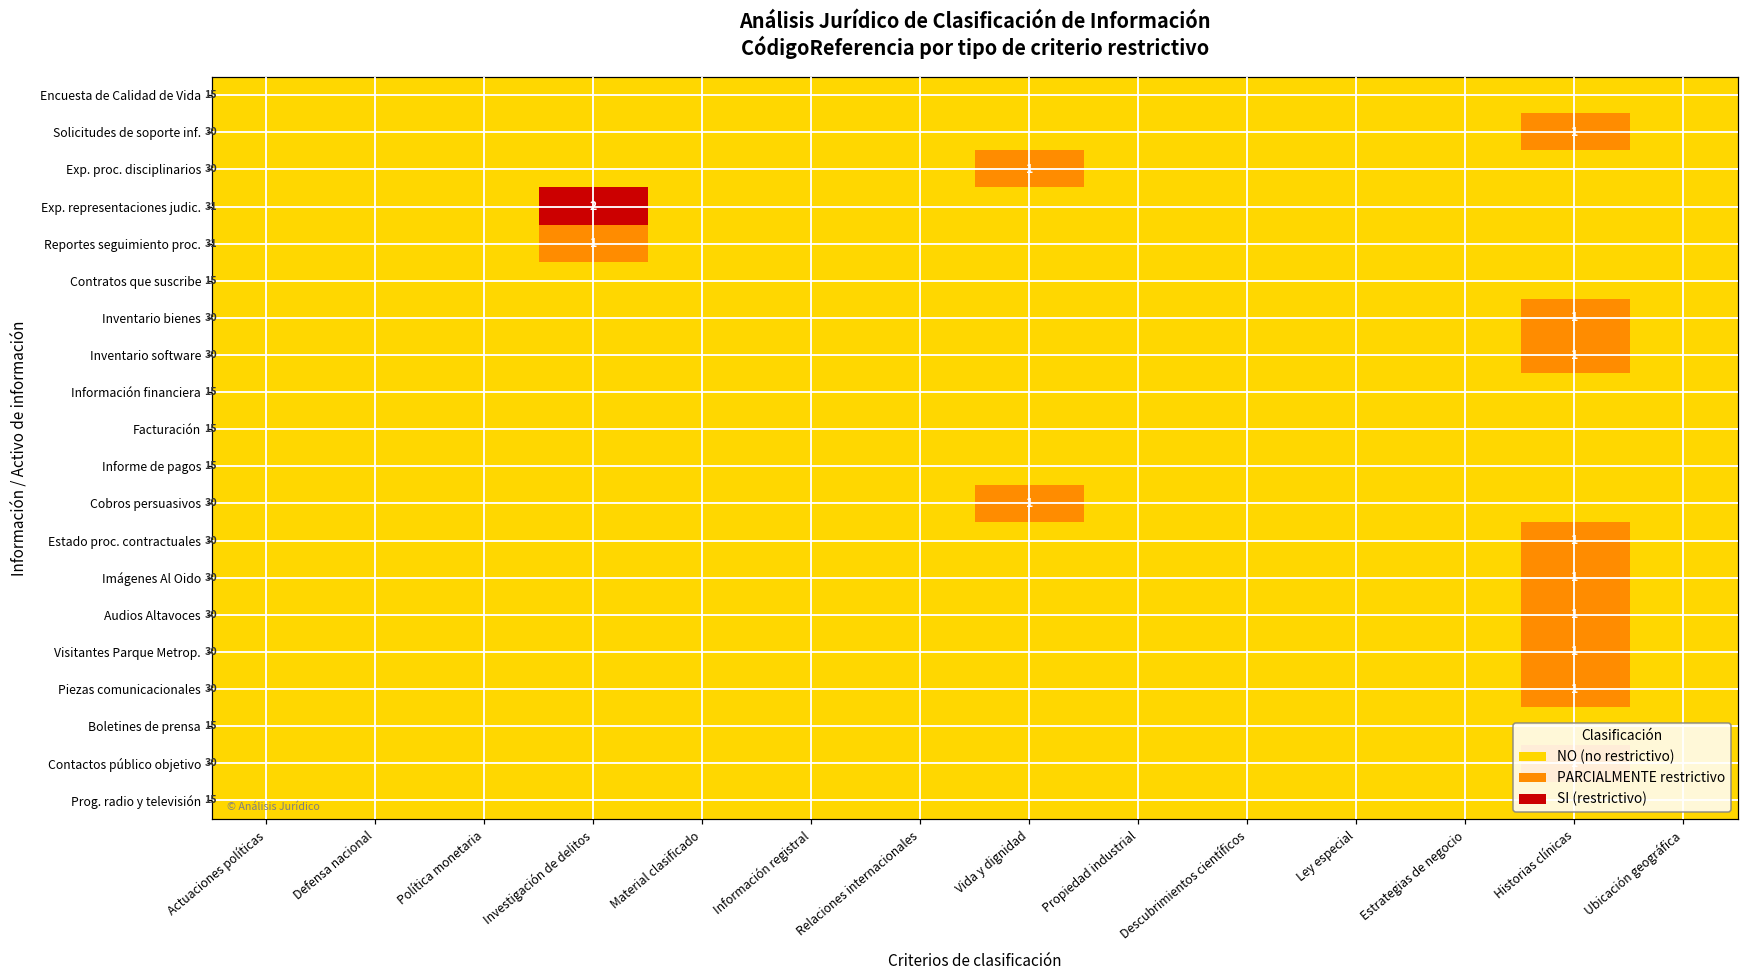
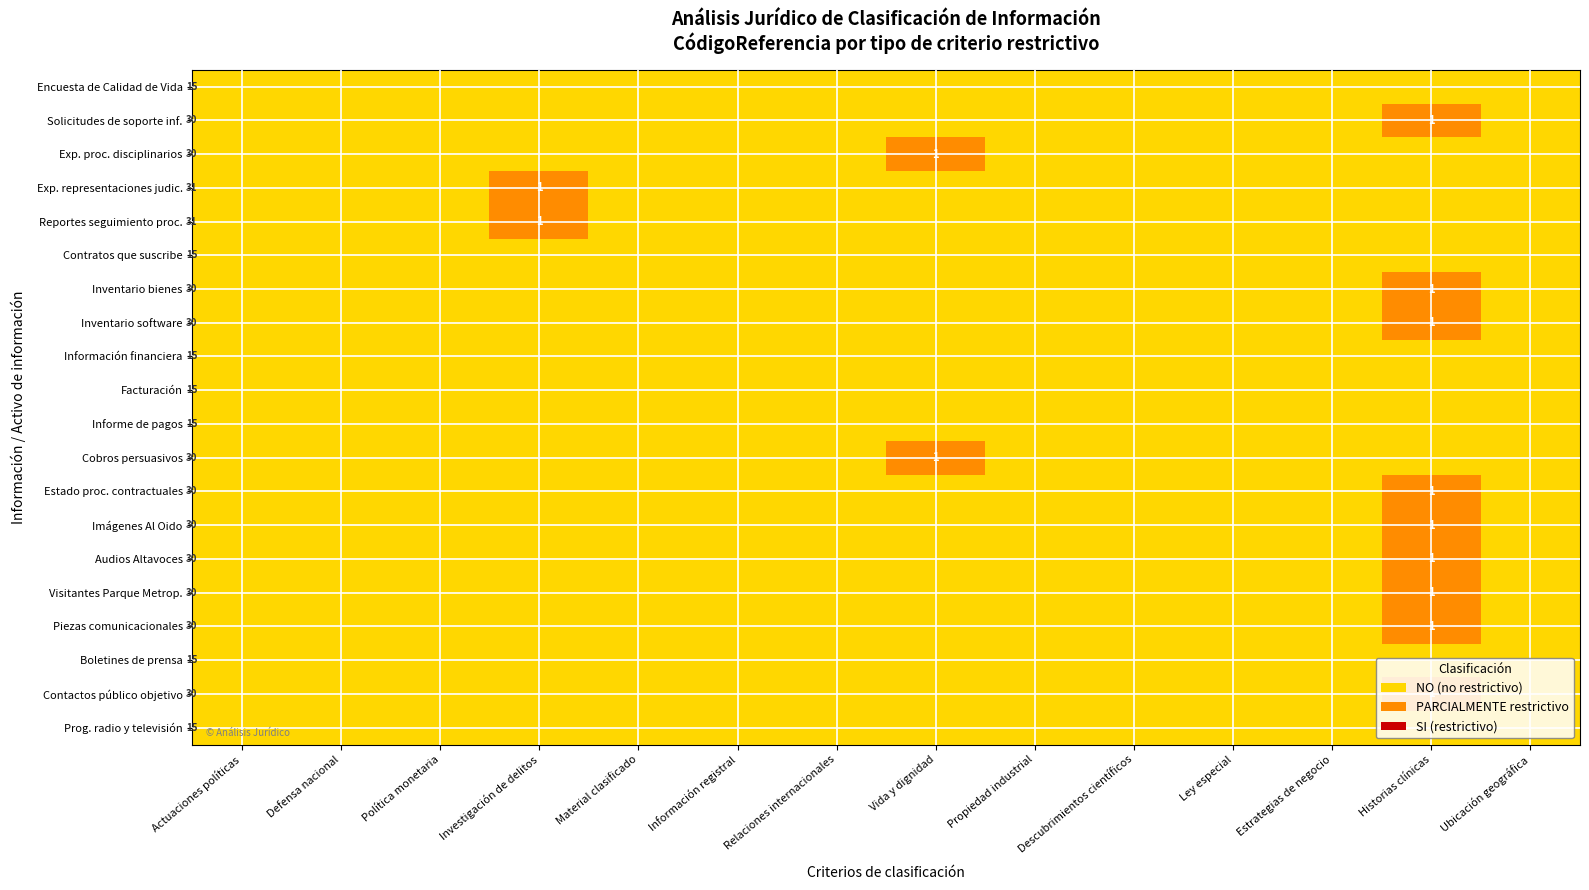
Exp. representaciones judic., Investigación de delitos: 2 -> 1
